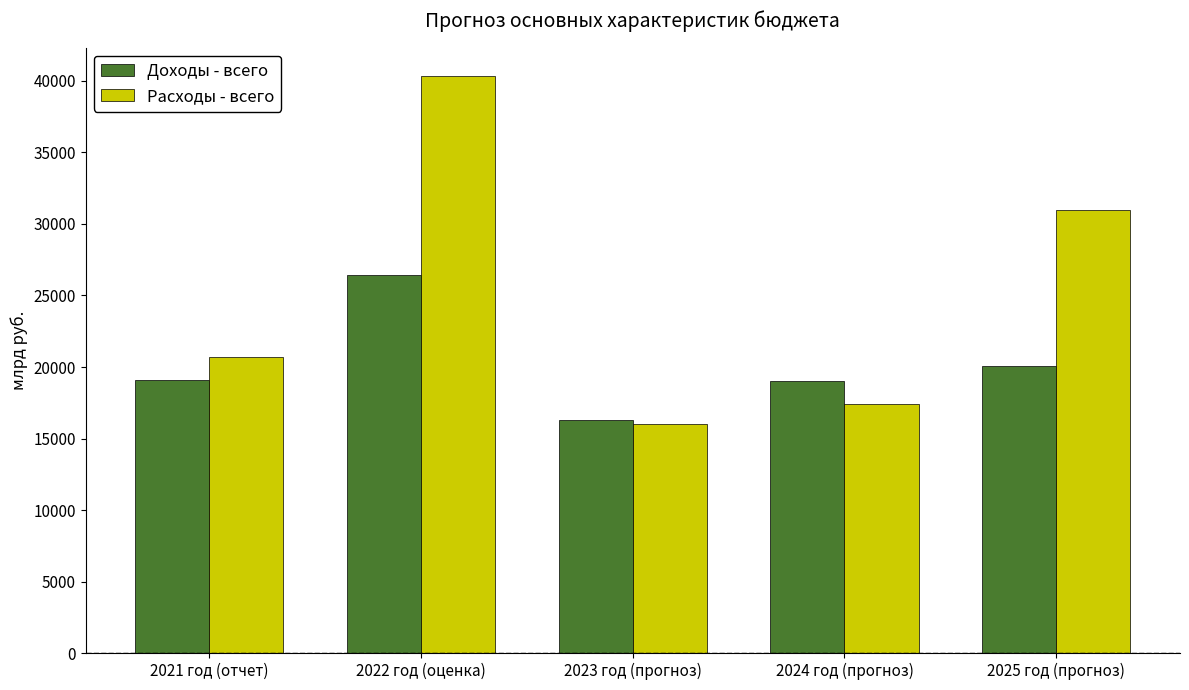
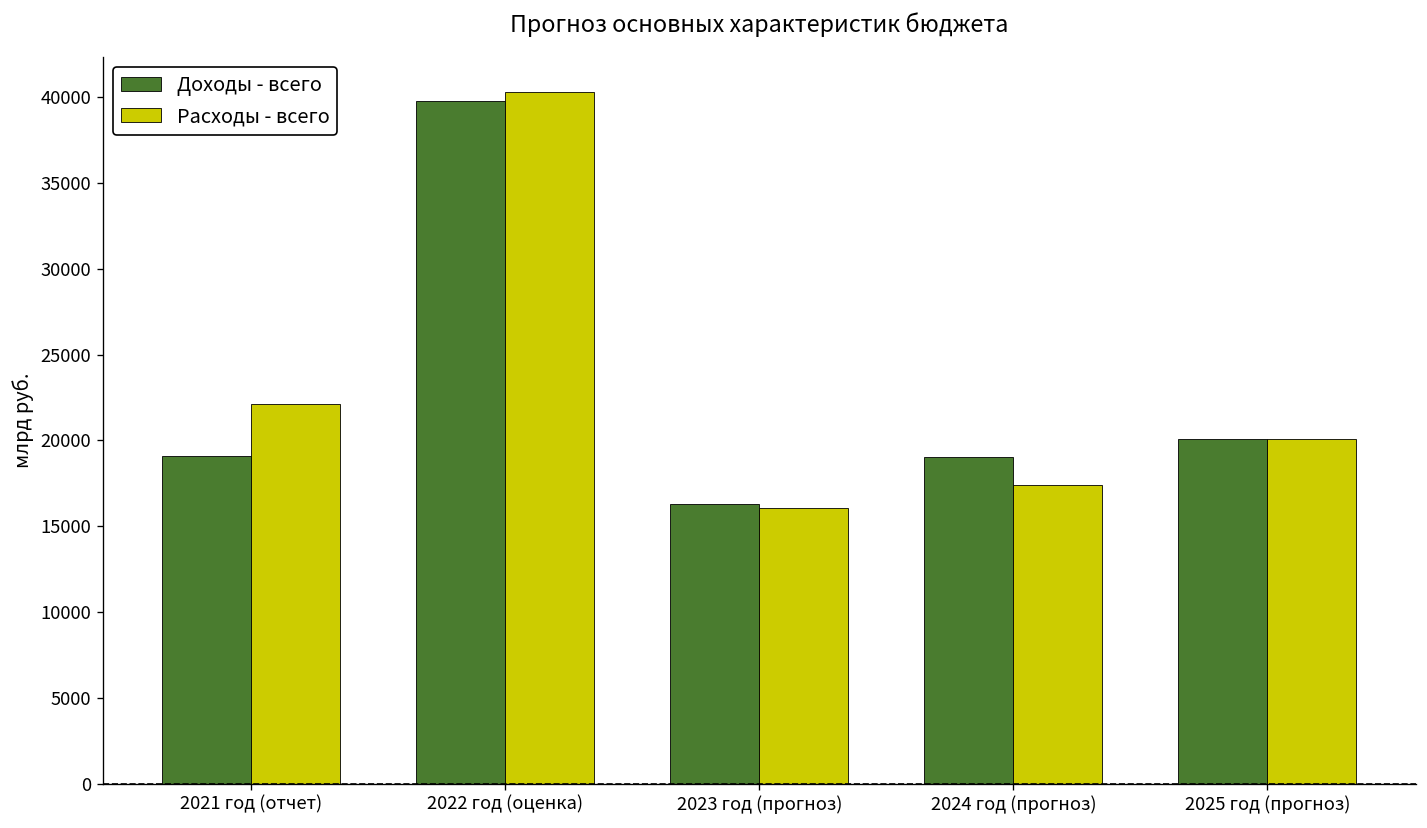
Расходы - всего, 2021 год (отчет): 20700 -> 22100
Доходы - всего, 2022 год (оценка): 26400 -> 39800
Расходы - всего, 2025 год (прогноз): 31000 -> 20100
